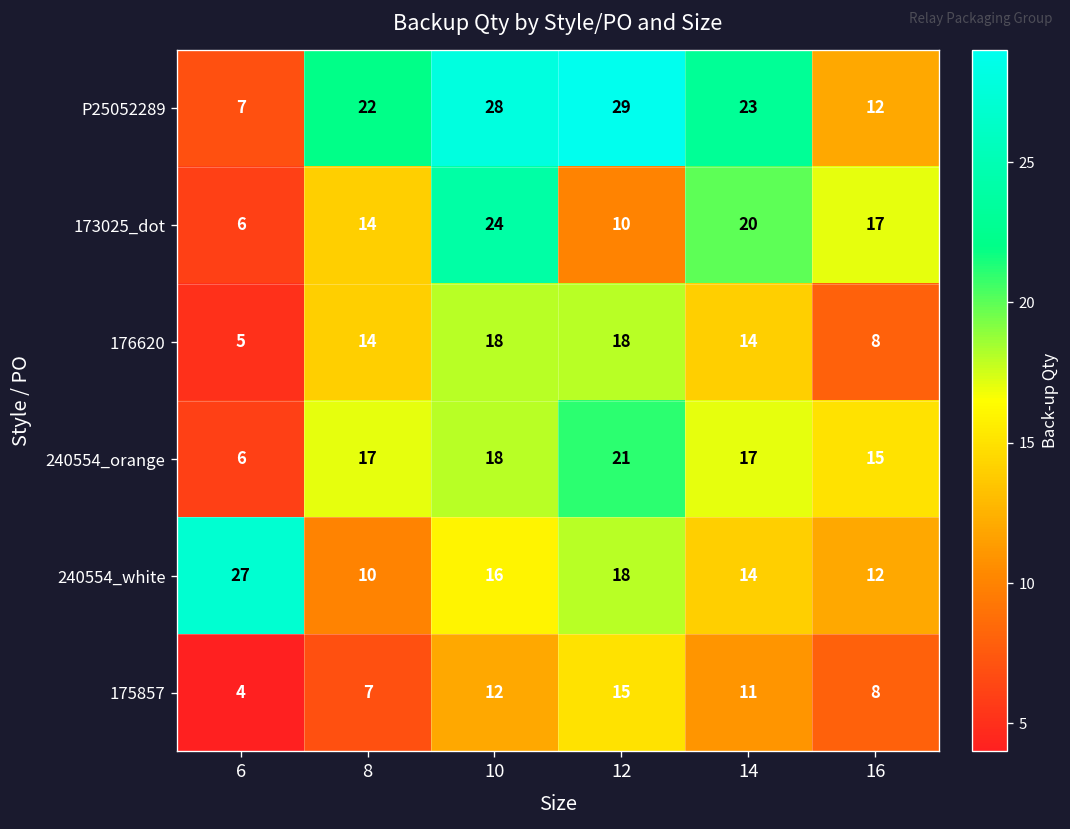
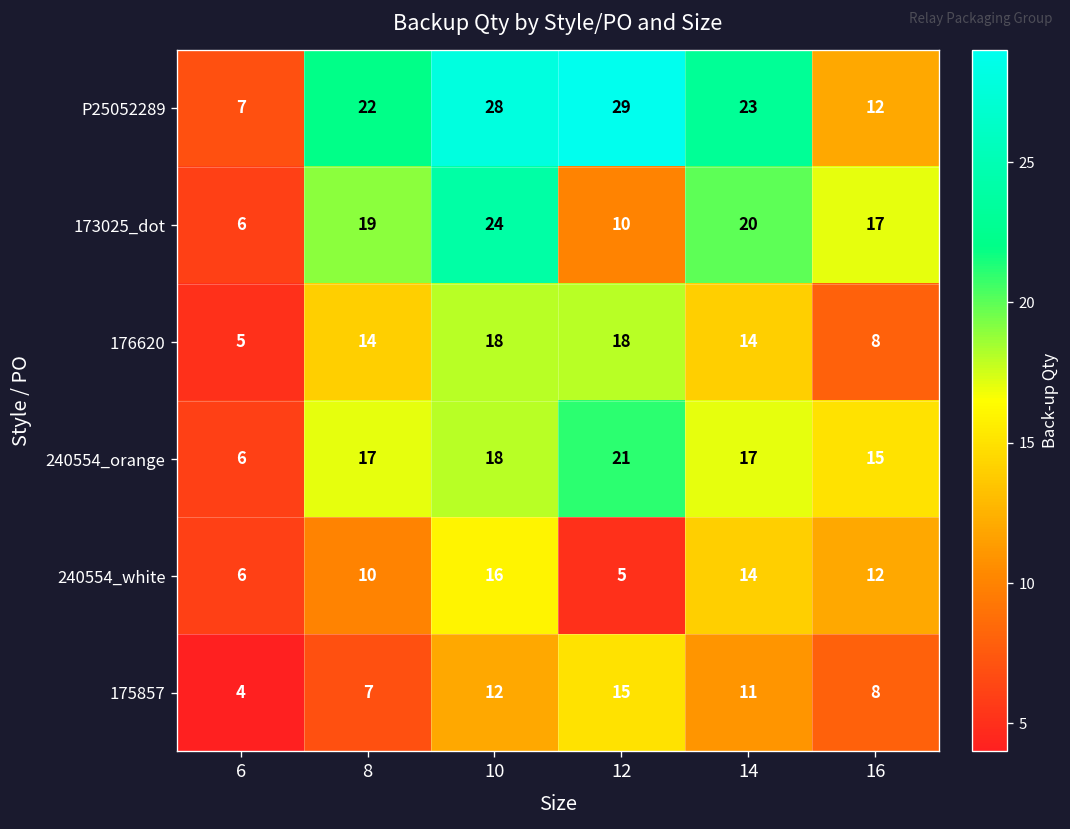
173025_dot, 8: 14 -> 19
240554_white, 6: 27 -> 6
240554_white, 12: 18 -> 5
